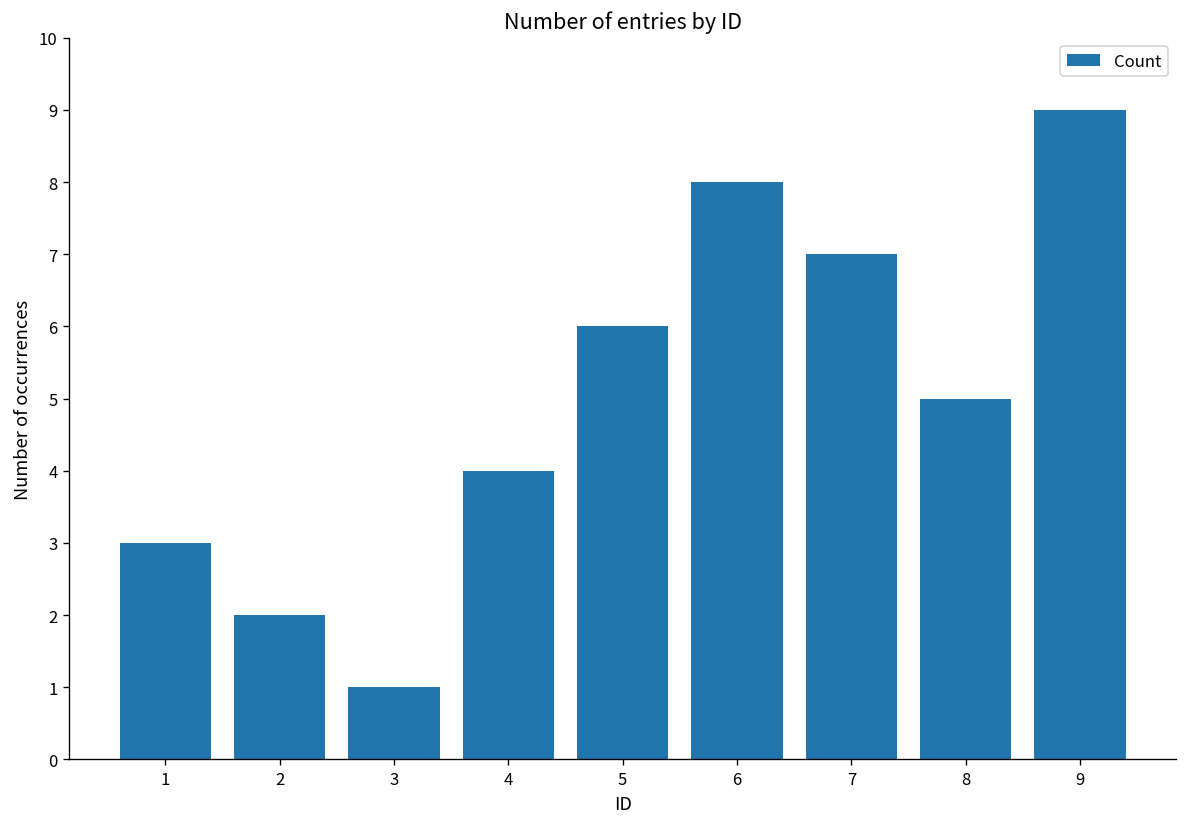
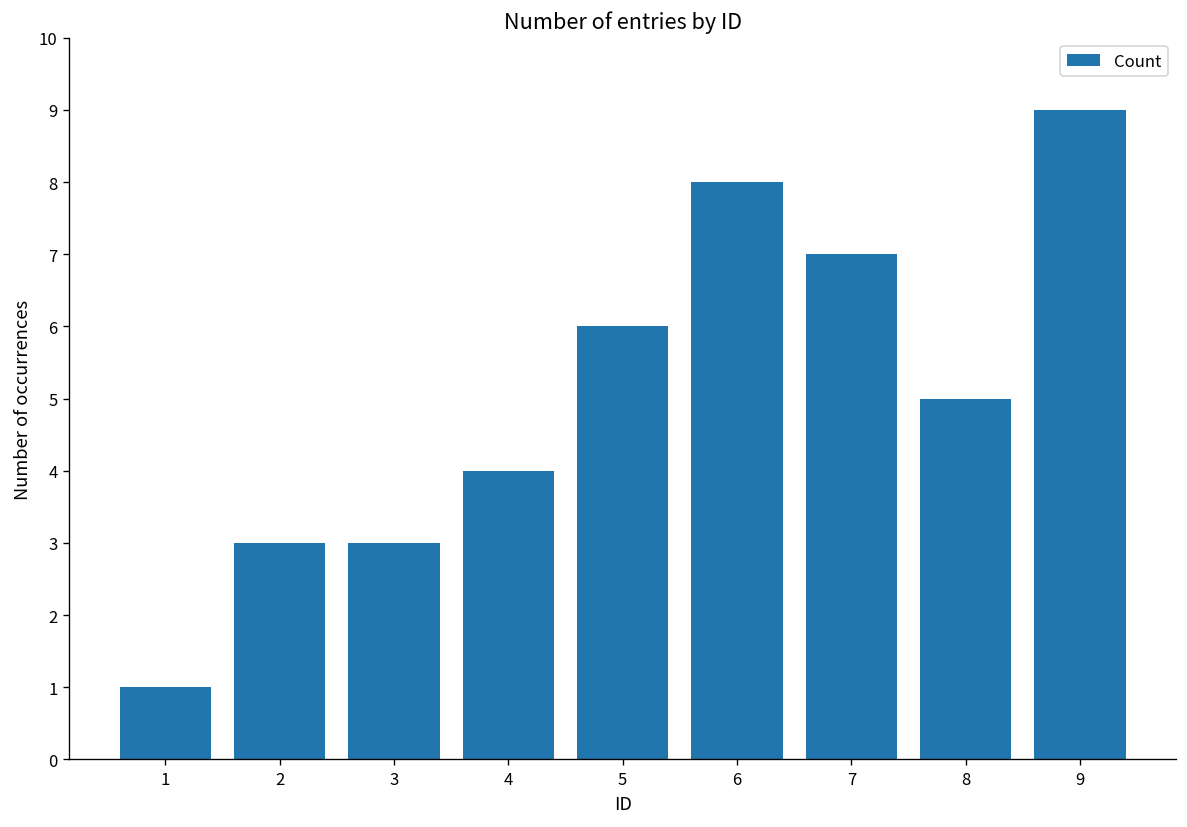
1: 3 -> 1
2: 2 -> 3
3: 1 -> 3
